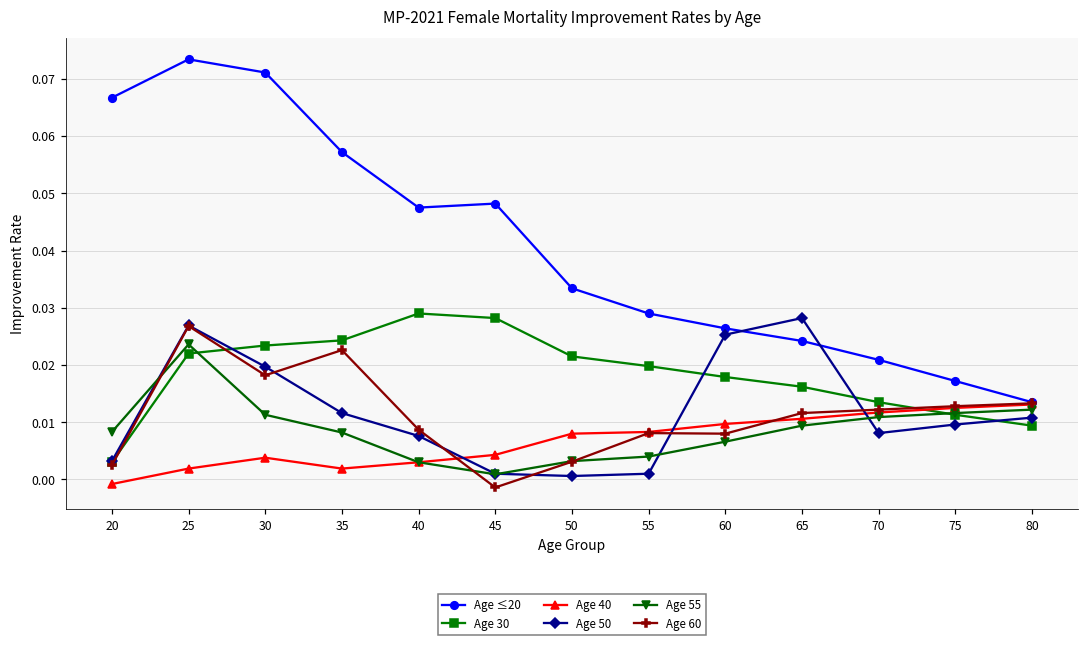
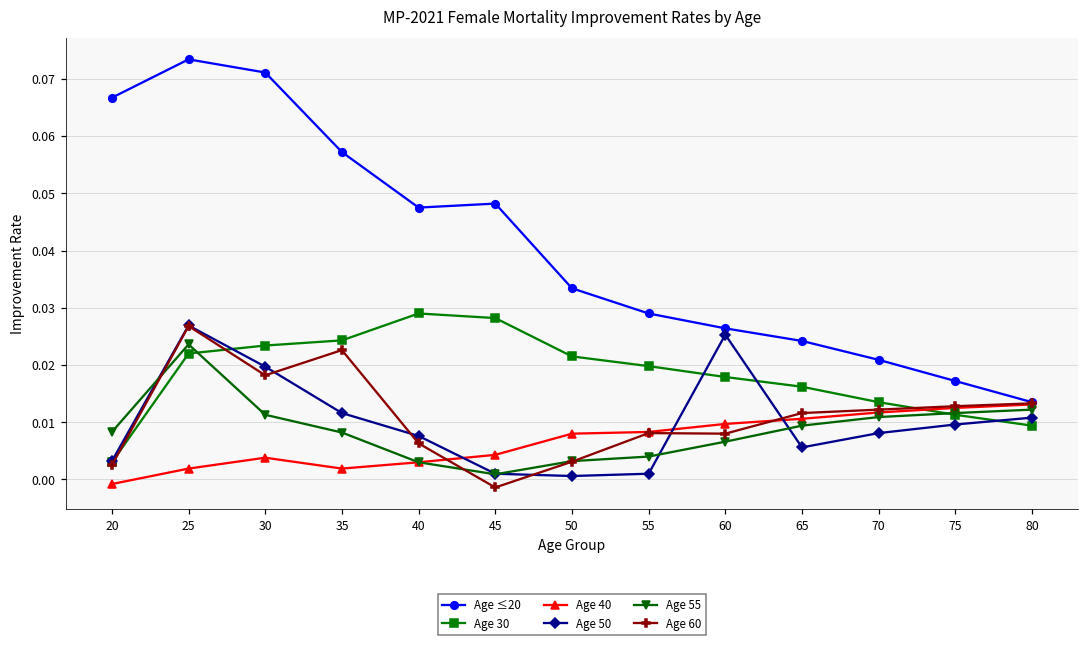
Age 60, 40: 0.009 -> 0.006
Age 50, 65: 0.028 -> 0.006
